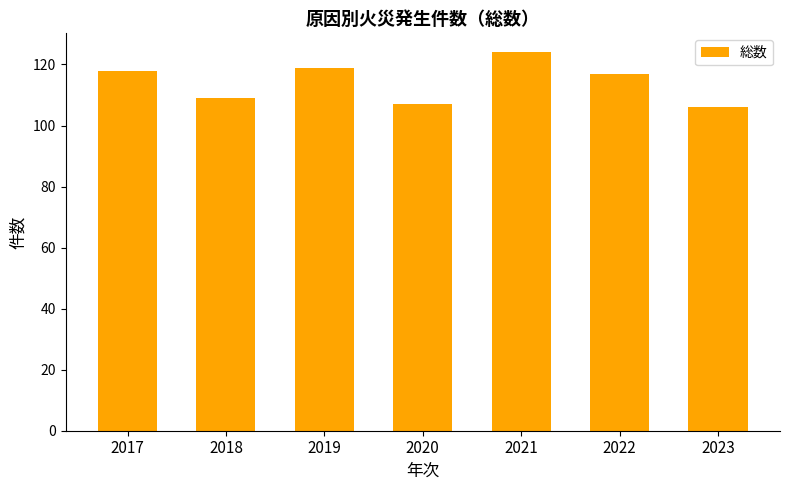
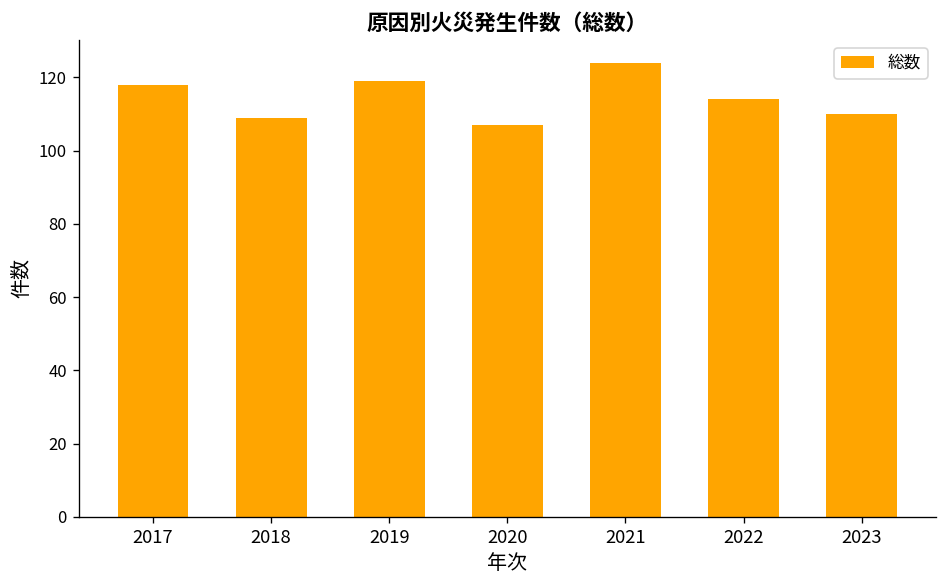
2022: 117 -> 114
2023: 106 -> 110
